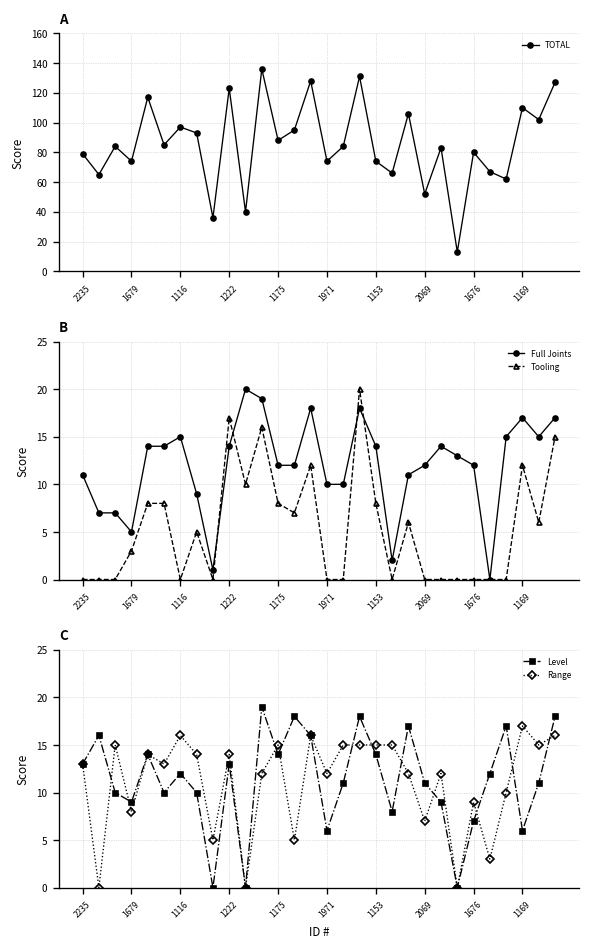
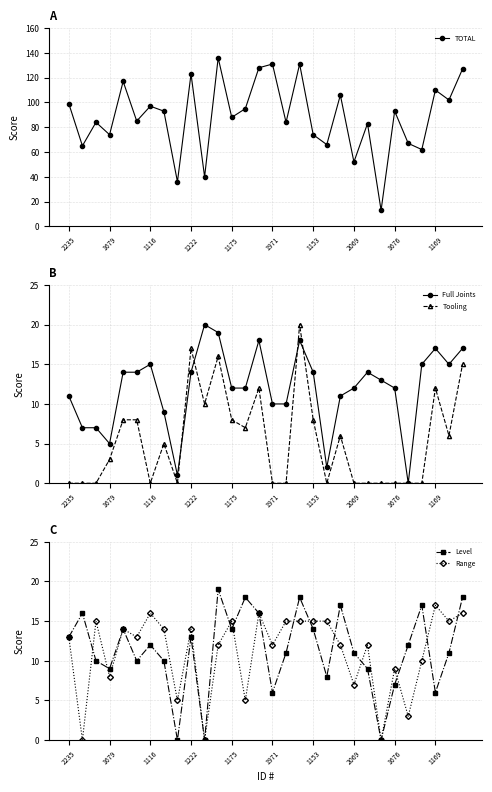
A, 2235: 79 -> 99
A, 1971: 74 -> 131
A, 1676: 80 -> 93
